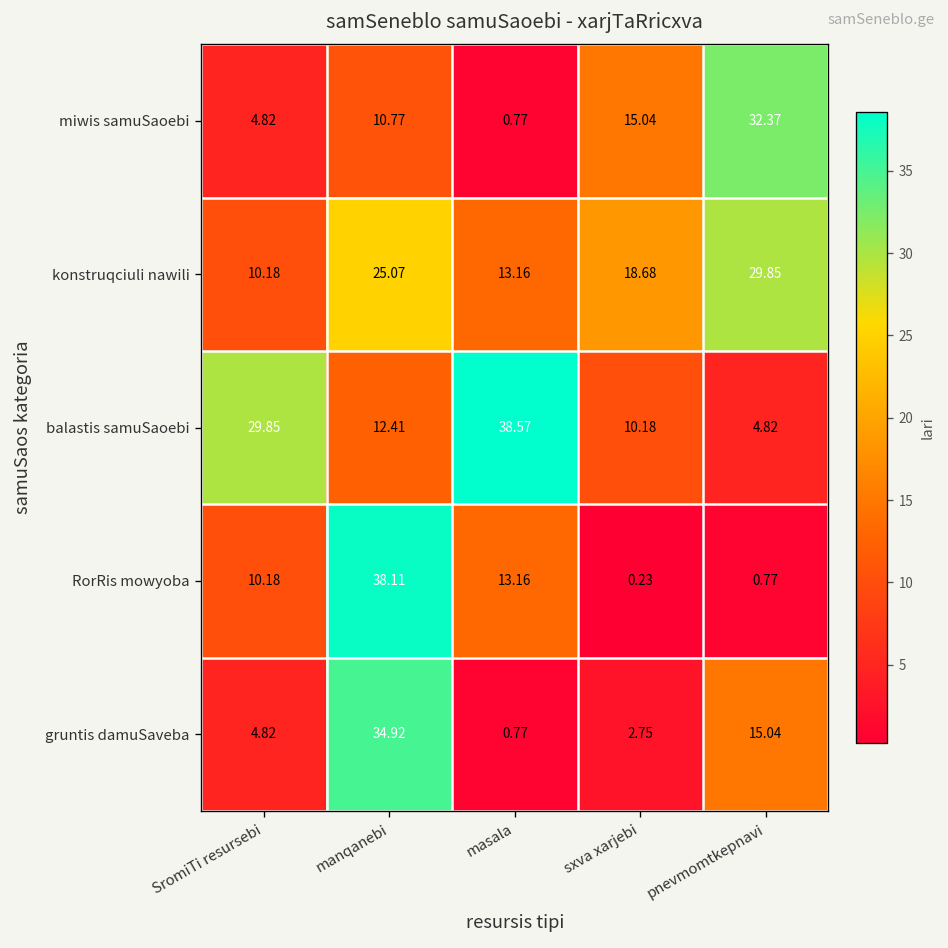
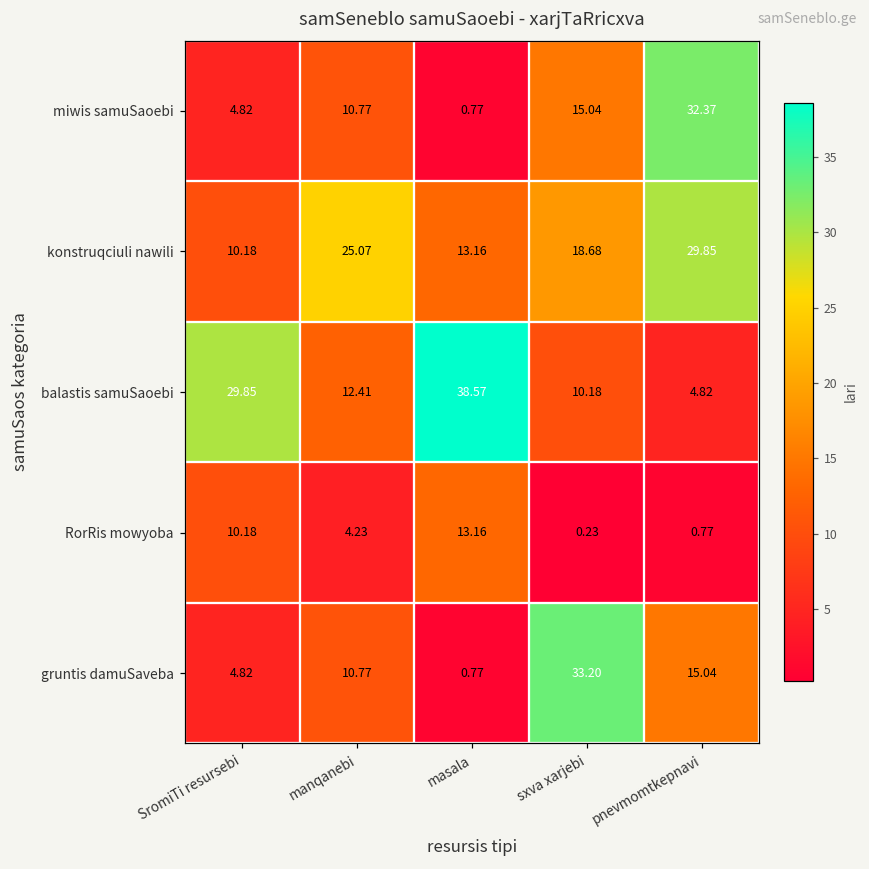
RorRis mowyoba, manqanebi: 38.11 -> 4.23
gruntis damuSaveba, manqanebi: 34.92 -> 10.77
gruntis damuSaveba, sxva xarjebi: 2.75 -> 33.20
